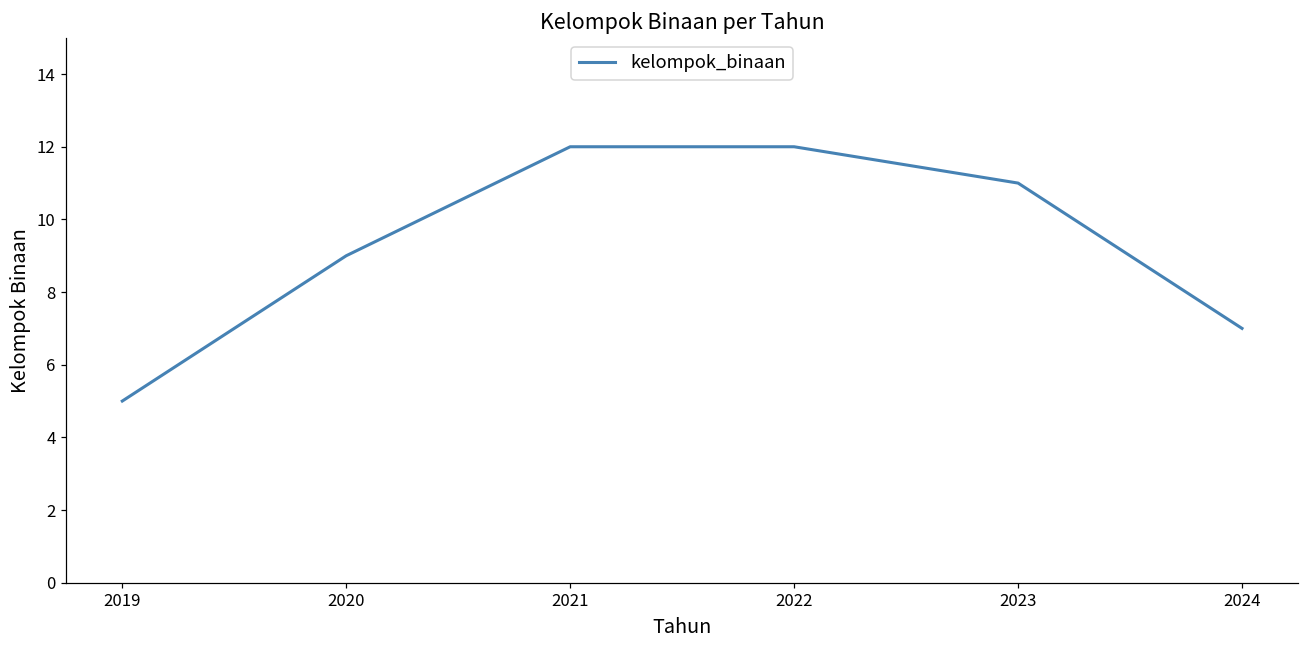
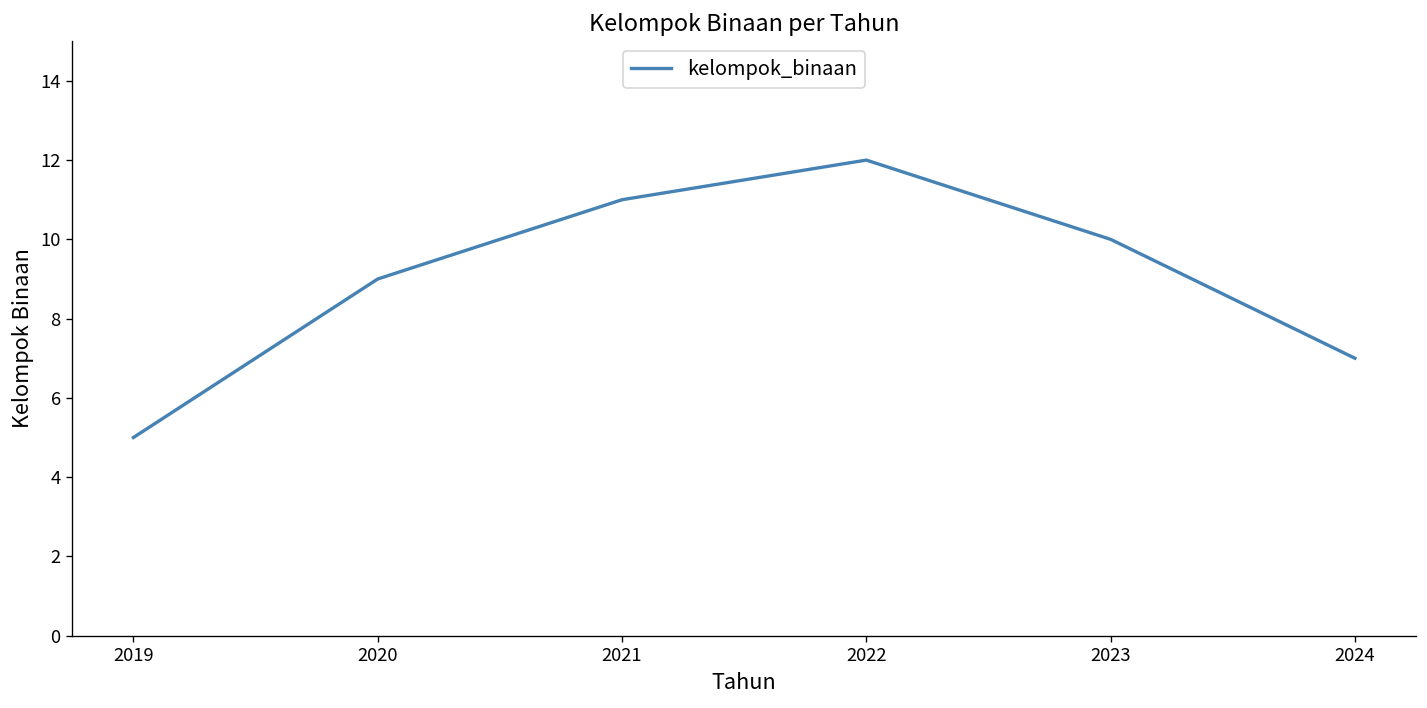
2021: 12 -> 11
2023: 11 -> 10
